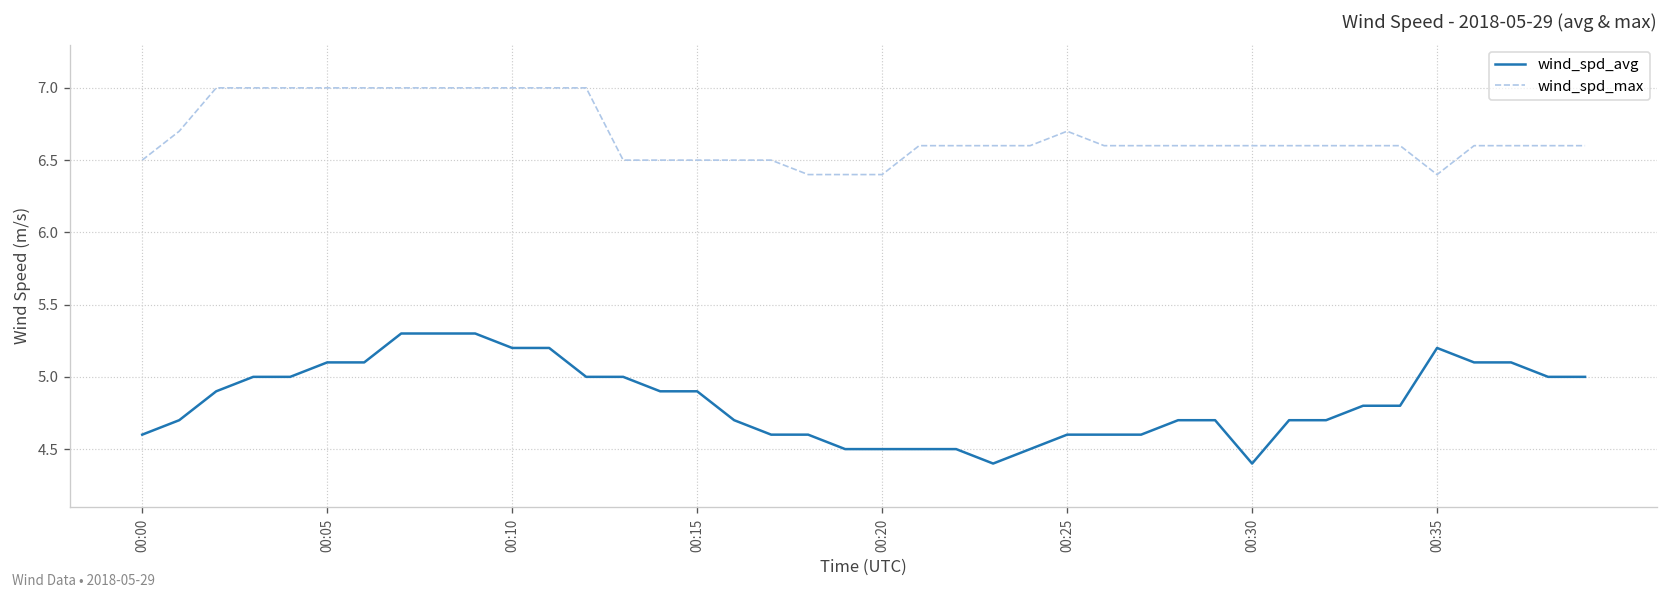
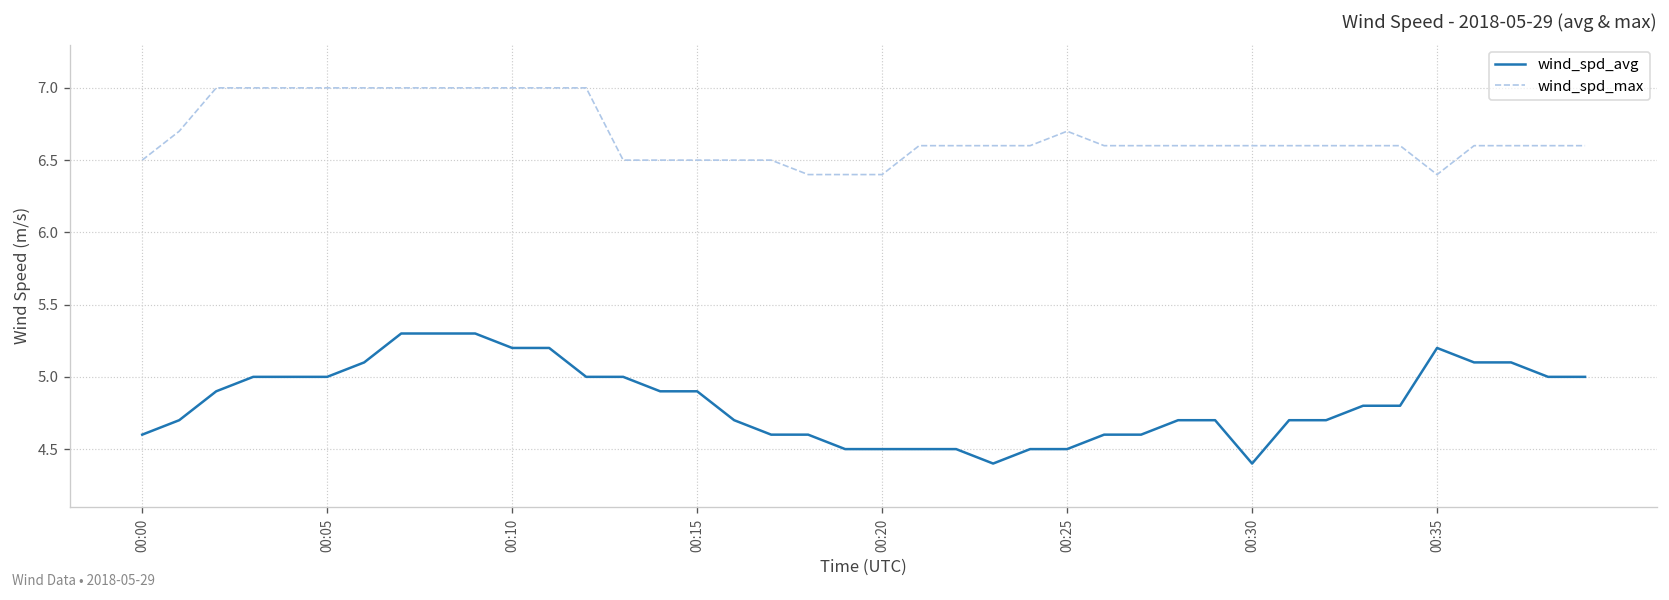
wind_spd_avg, 00:05: 5.1 -> 5.0
wind_spd_avg, 00:25: 4.6 -> 4.5
